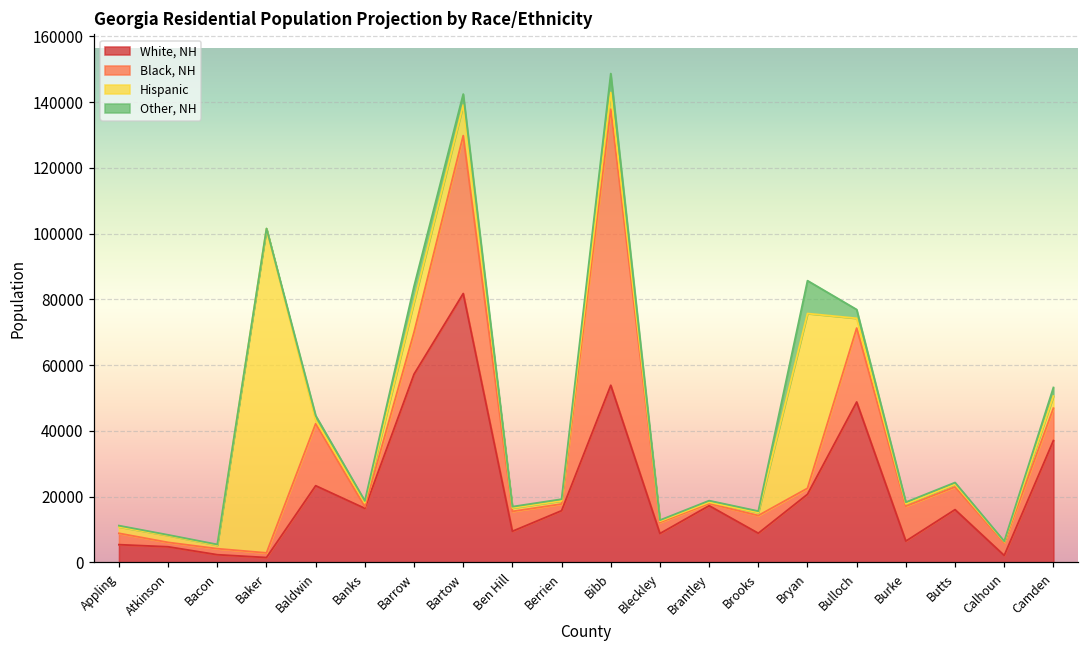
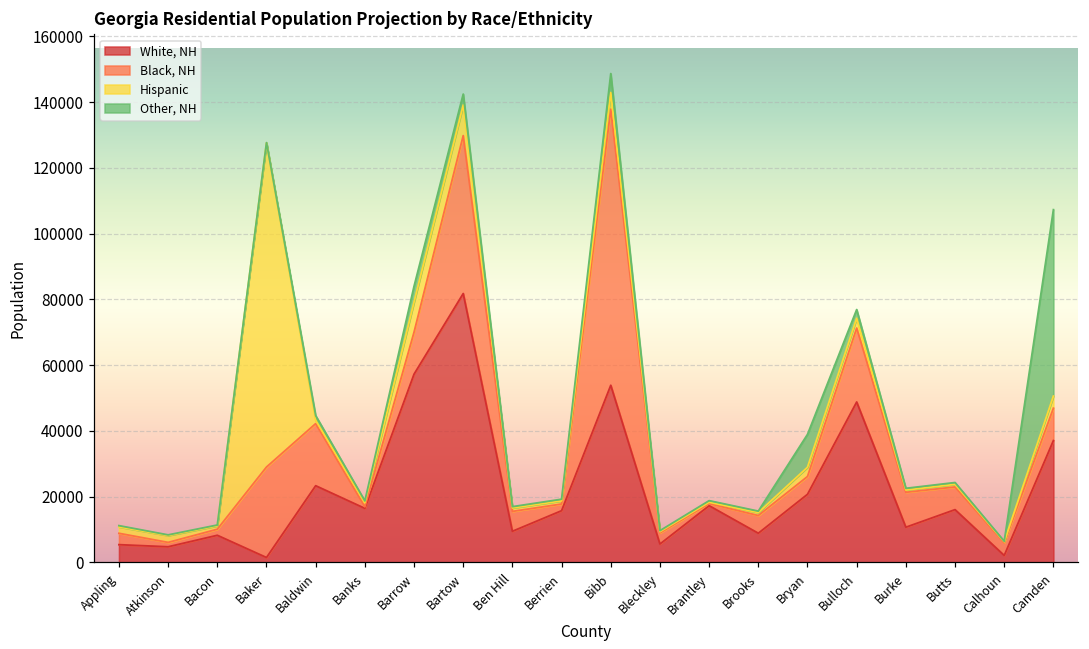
White, NH, Bacon: 2000 -> 8000
Black, NH, Baker: 1000 -> 28000
White, NH, Bleckley: 9000 -> 6000
Black, NH, Bryan: 2000 -> 5000
Hispanic, Bryan: 53000 -> 3000
White, NH, Burke: 6000 -> 11000
Other, NH, Camden: 3000 -> 57000
